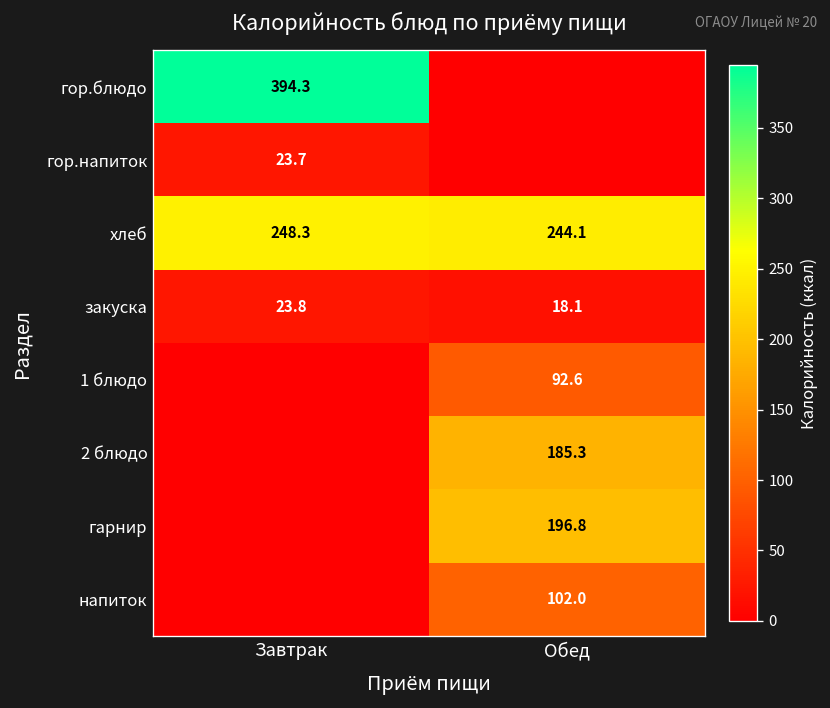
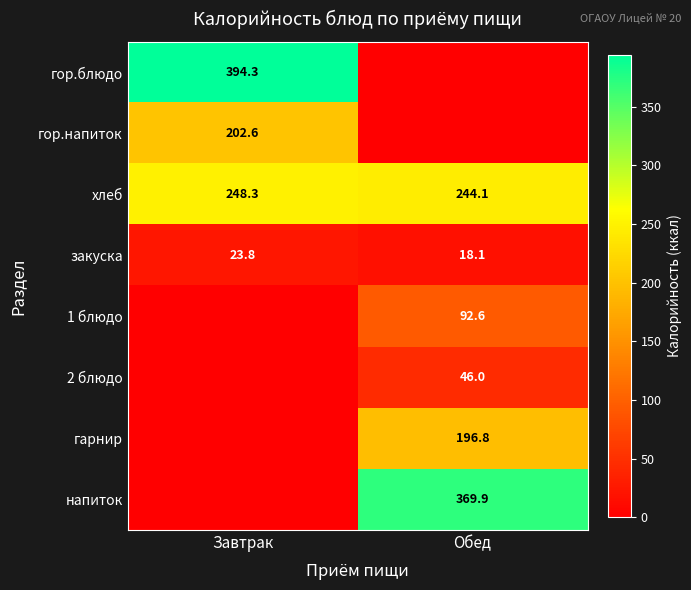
гор.напиток, Завтрак: 23.7 -> 202.6
2 блюдо, Обед: 185.3 -> 46.0
напиток, Обед: 102.0 -> 369.9
